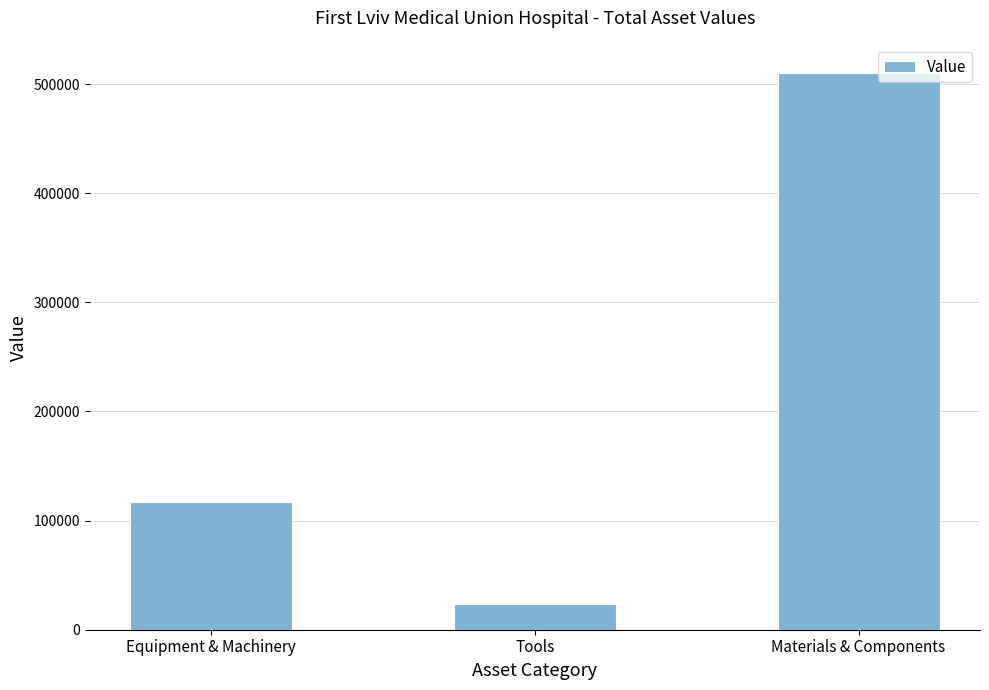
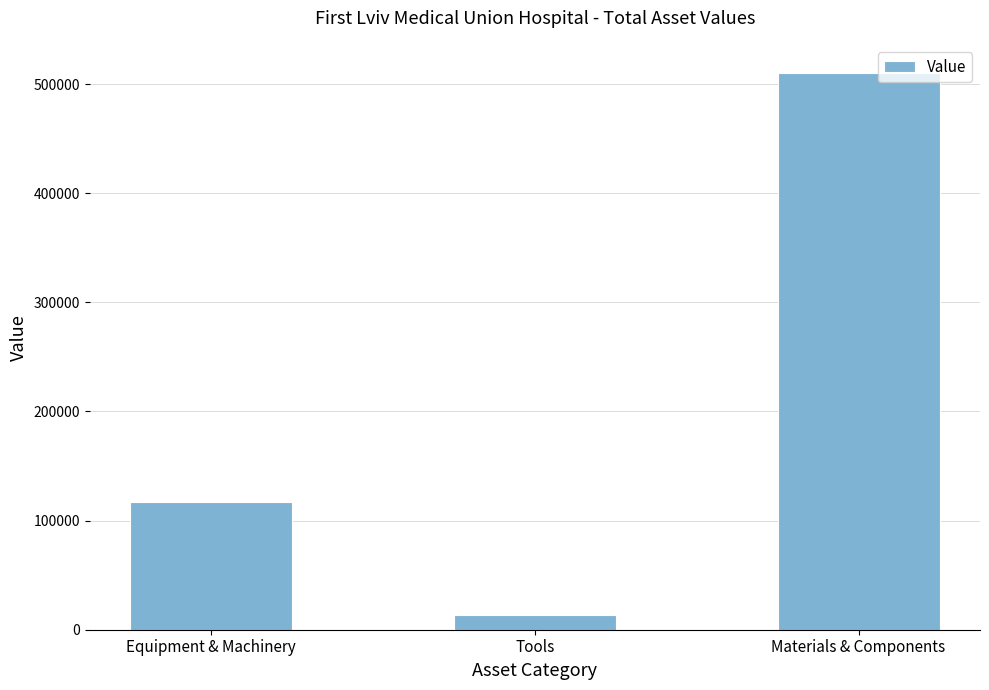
Tools: 23000 -> 13000
